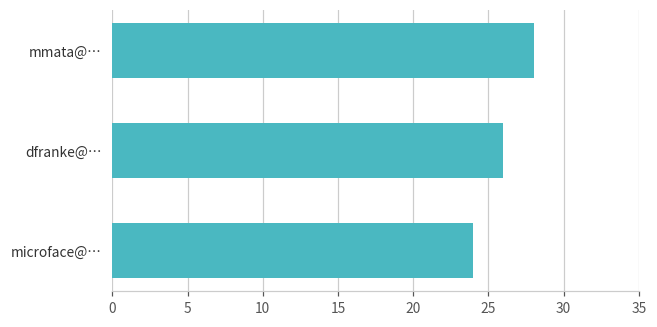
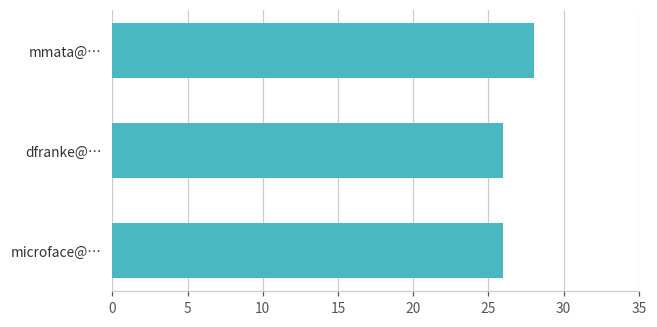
microface@…: 24 -> 26
